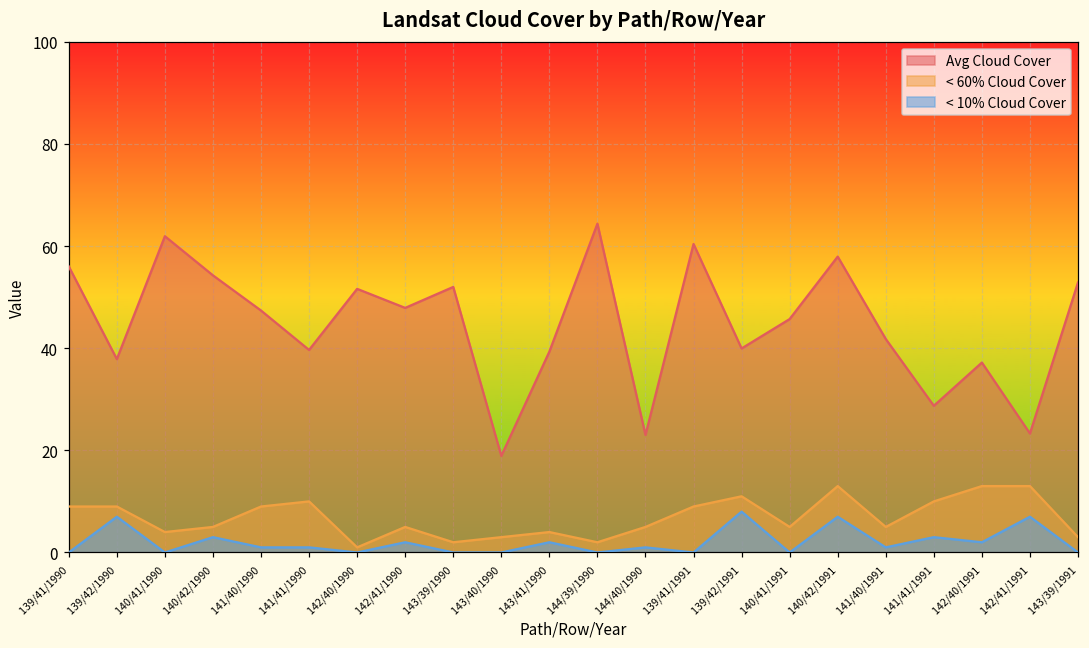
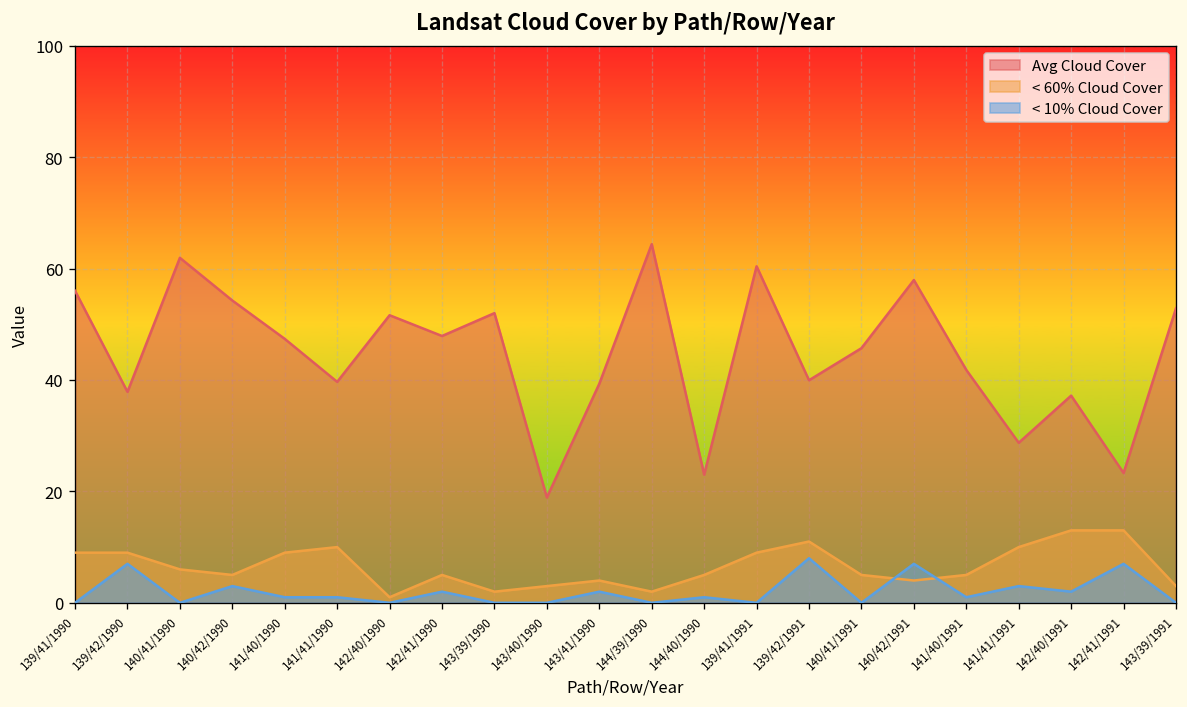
< 60% Cloud Cover, 140/41/1990: 4 -> 6
< 60% Cloud Cover, 140/42/1991: 13 -> 4
